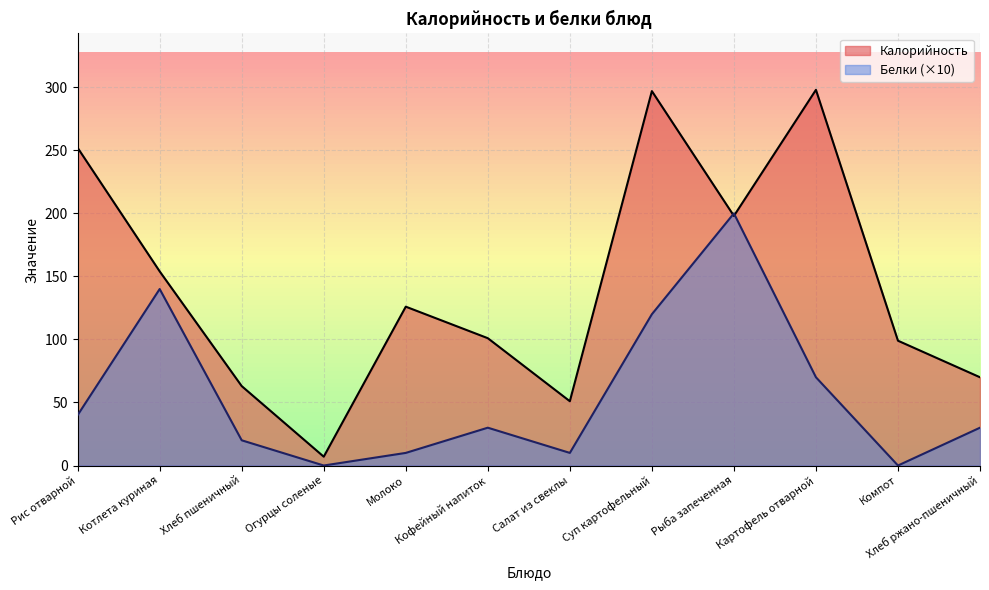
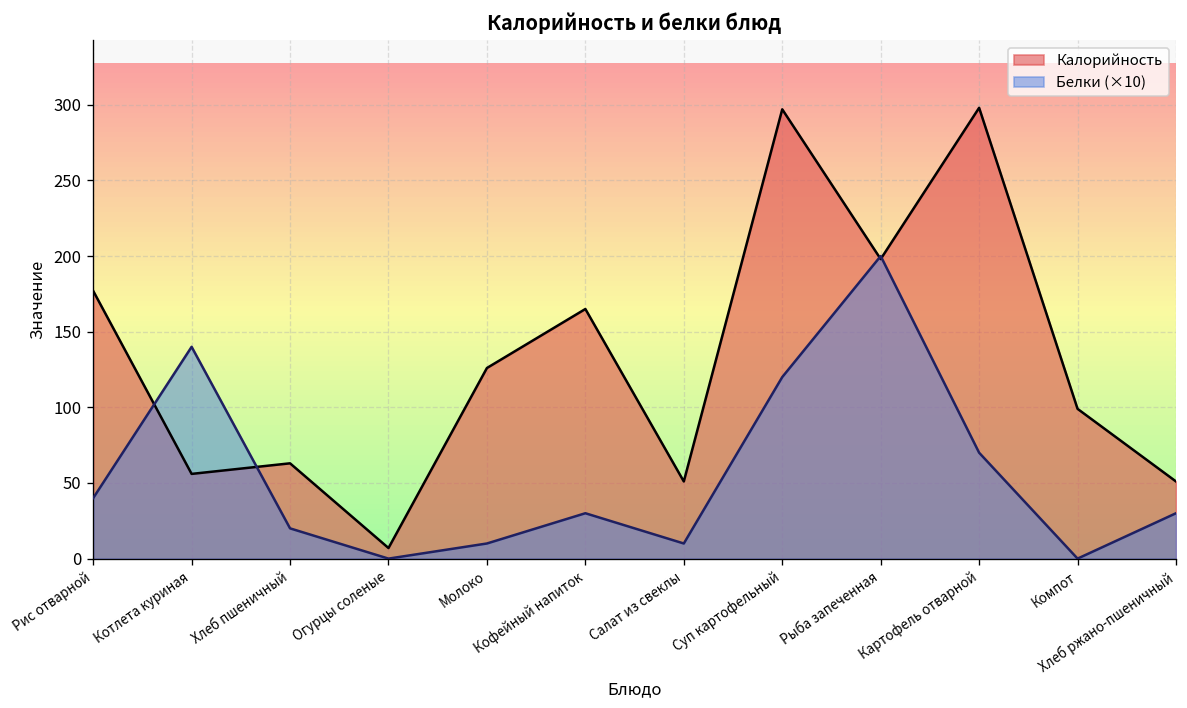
Калорийность, Рис отварной: 252 -> 177
Калорийность, Котлета куриная: 154 -> 56
Калорийность, Кофейный напиток: 101 -> 165
Калорийность, Хлеб ржано-пшеничный: 70 -> 51
